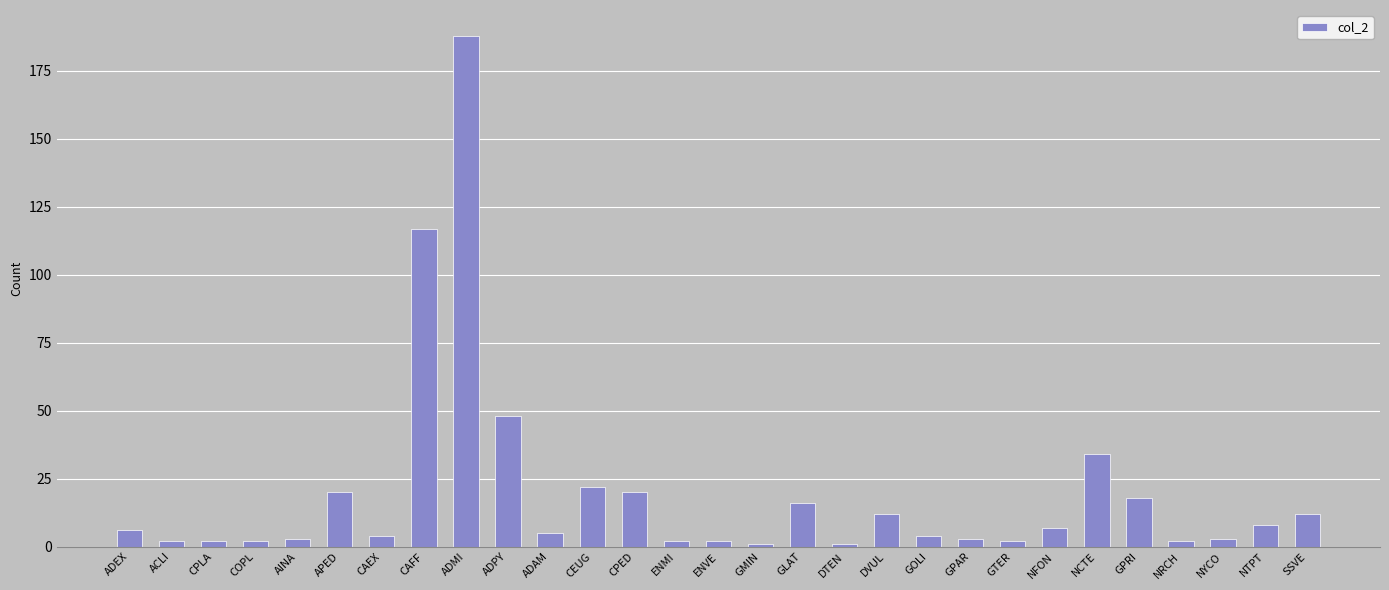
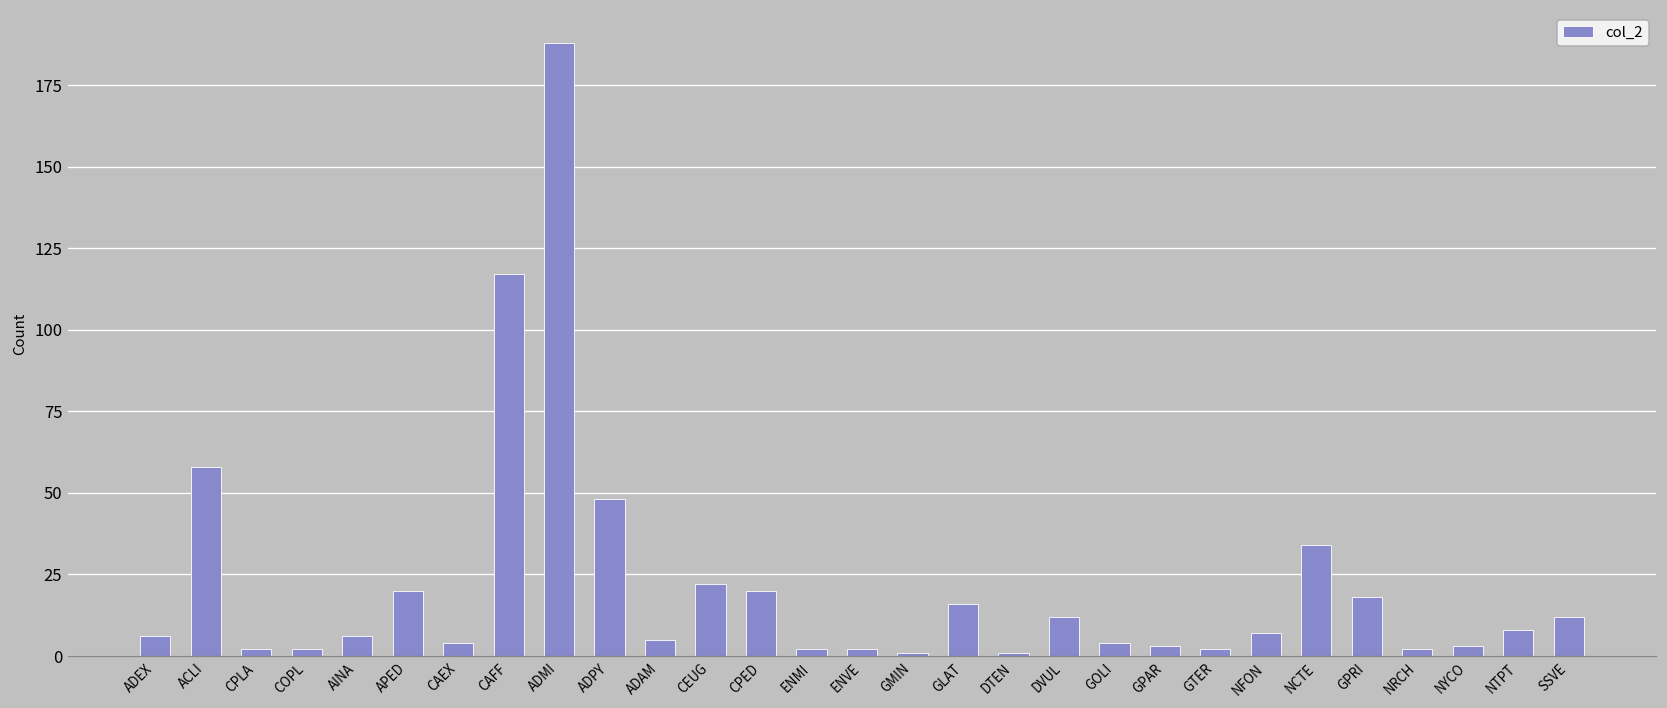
ACLI: 2 -> 58
AINA: 3 -> 6
